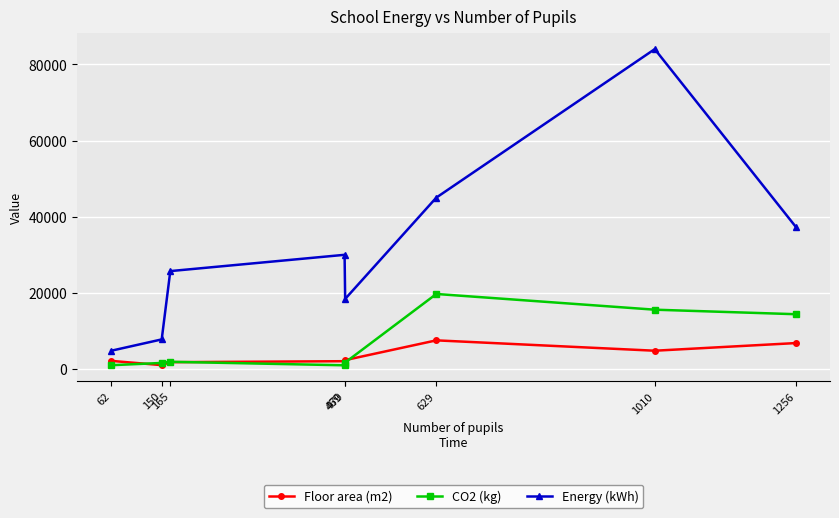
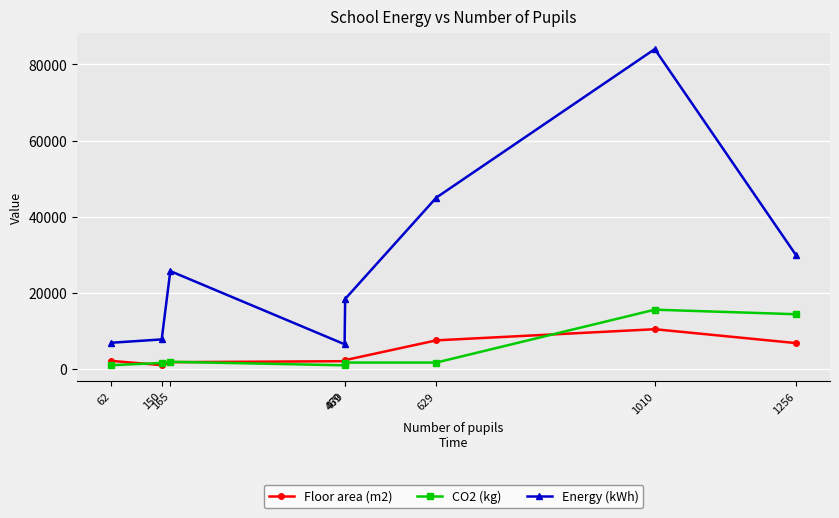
Energy (kWh), 62: 5000 -> 7000
Energy (kWh), 469: 30000 -> 7000
CO2 (kg), 629: 20000 -> 2000
Floor area (m2), 1010: 5000 -> 10000
Energy (kWh), 1256: 37000 -> 30000
